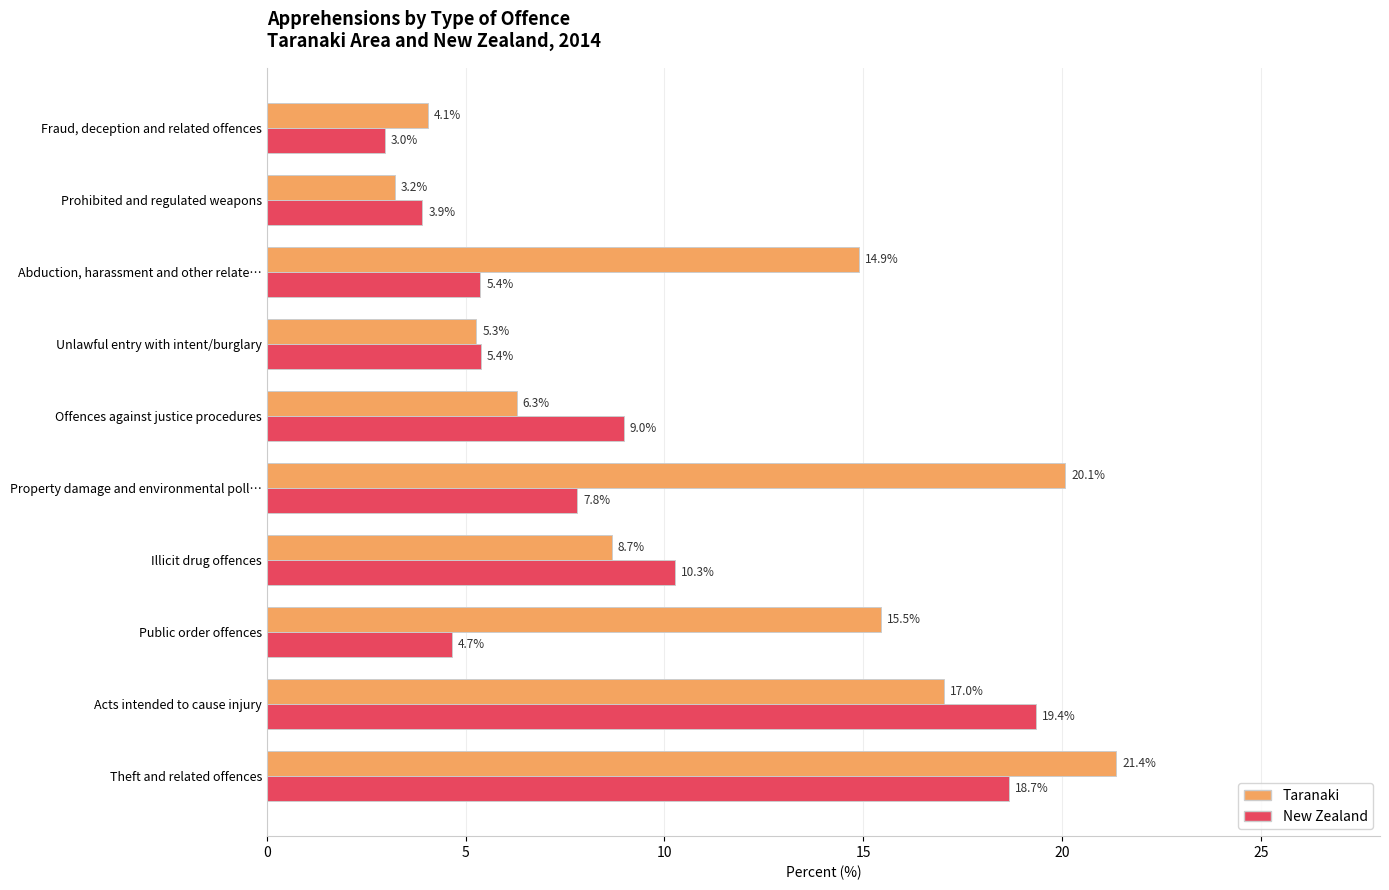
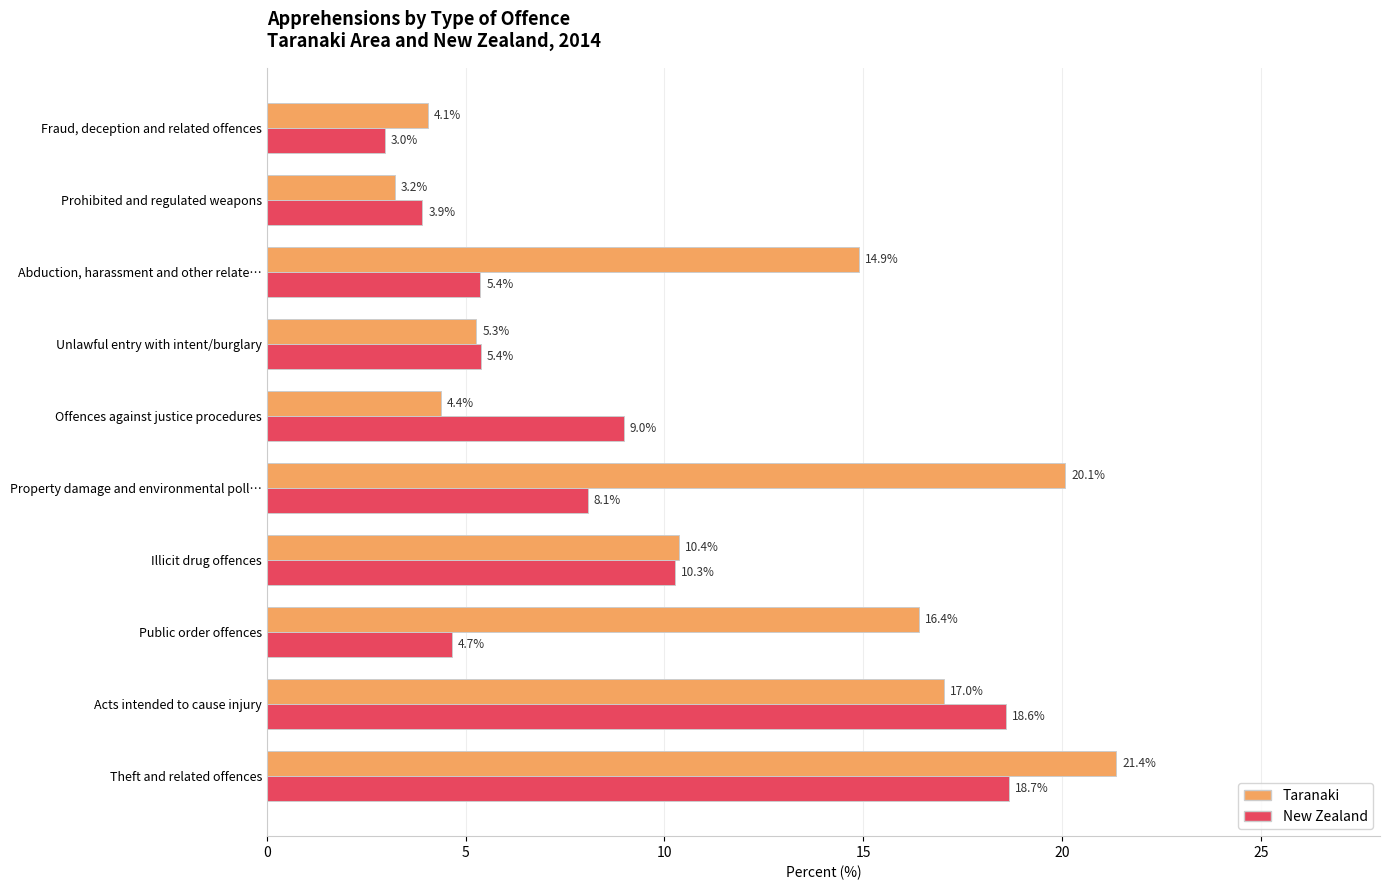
Taranaki, Offences against justice procedures: 6.3% -> 4.4%
New Zealand, Property damage and environmental poll…: 7.8% -> 8.1%
Taranaki, Illicit drug offences: 8.7% -> 10.4%
Taranaki, Public order offences: 15.5% -> 16.4%
New Zealand, Acts intended to cause injury: 19.4% -> 18.6%
